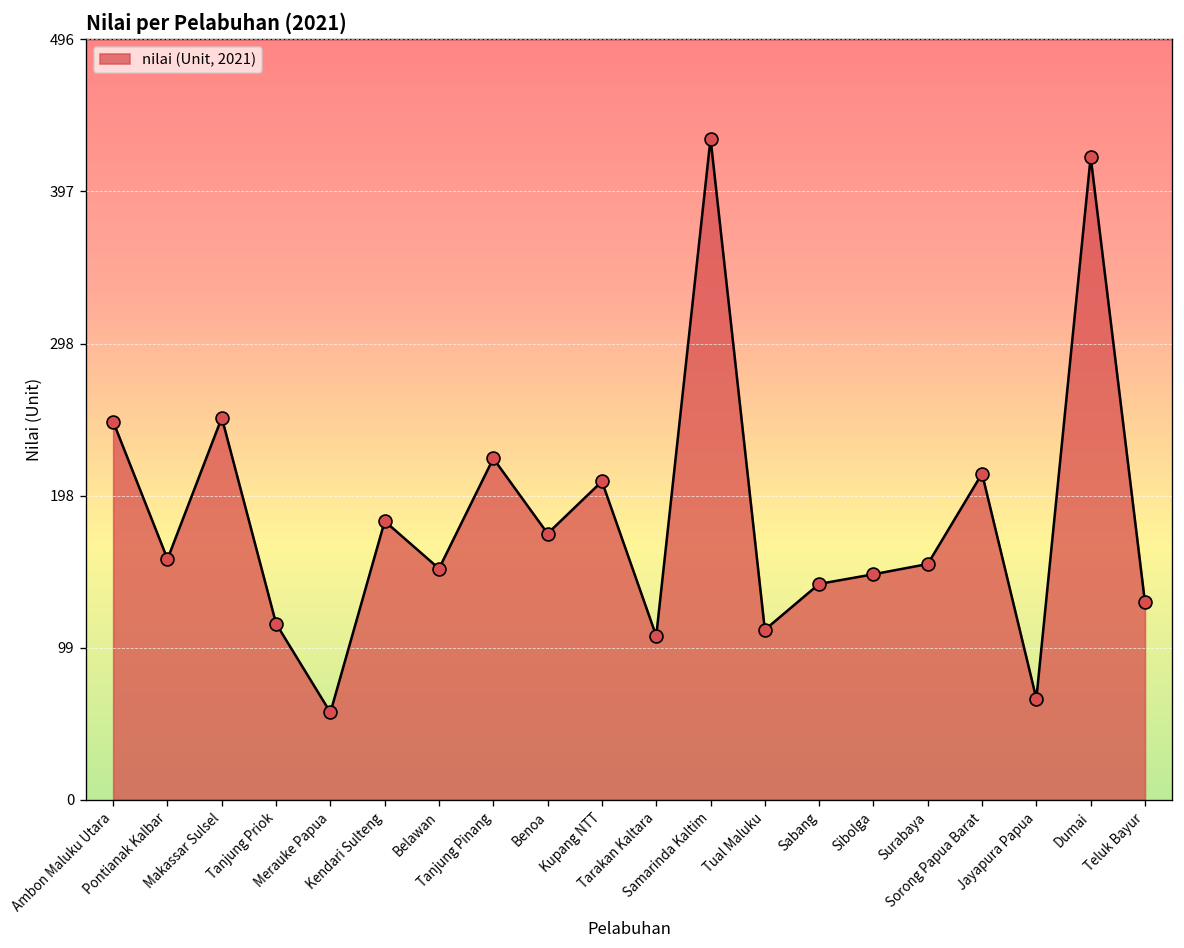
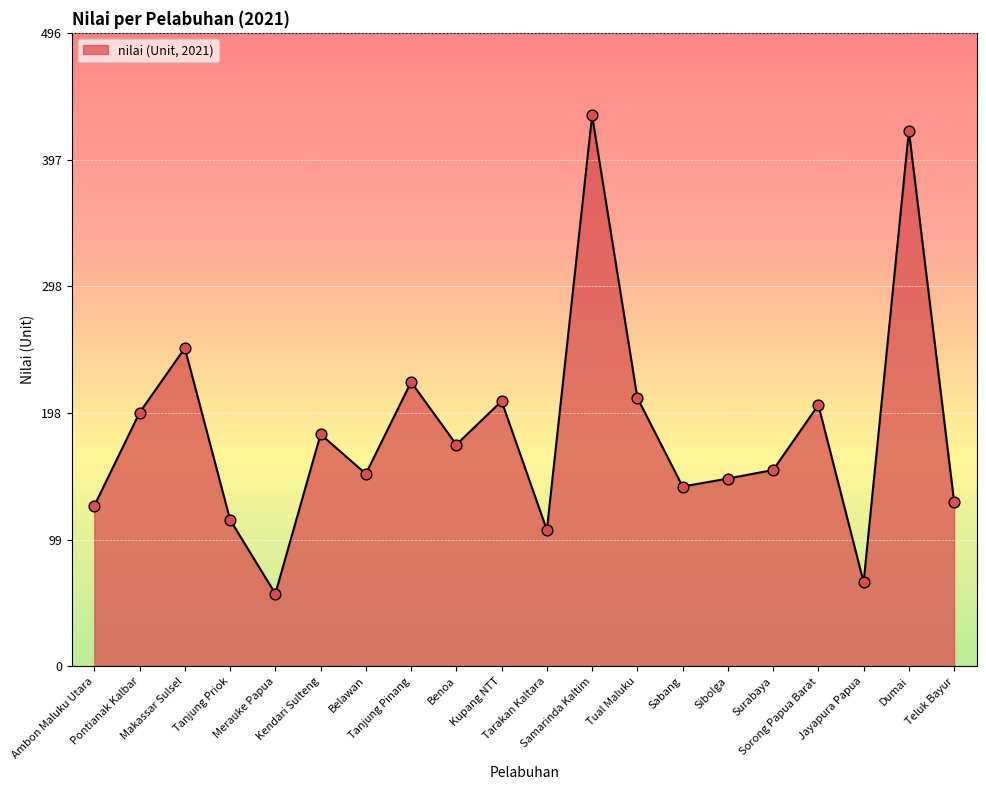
Ambon Maluku Utara: 247 -> 126
Pontianak Kalbar: 157 -> 199
Tual Maluku: 111 -> 211
Sorong Papua Barat: 213 -> 205
